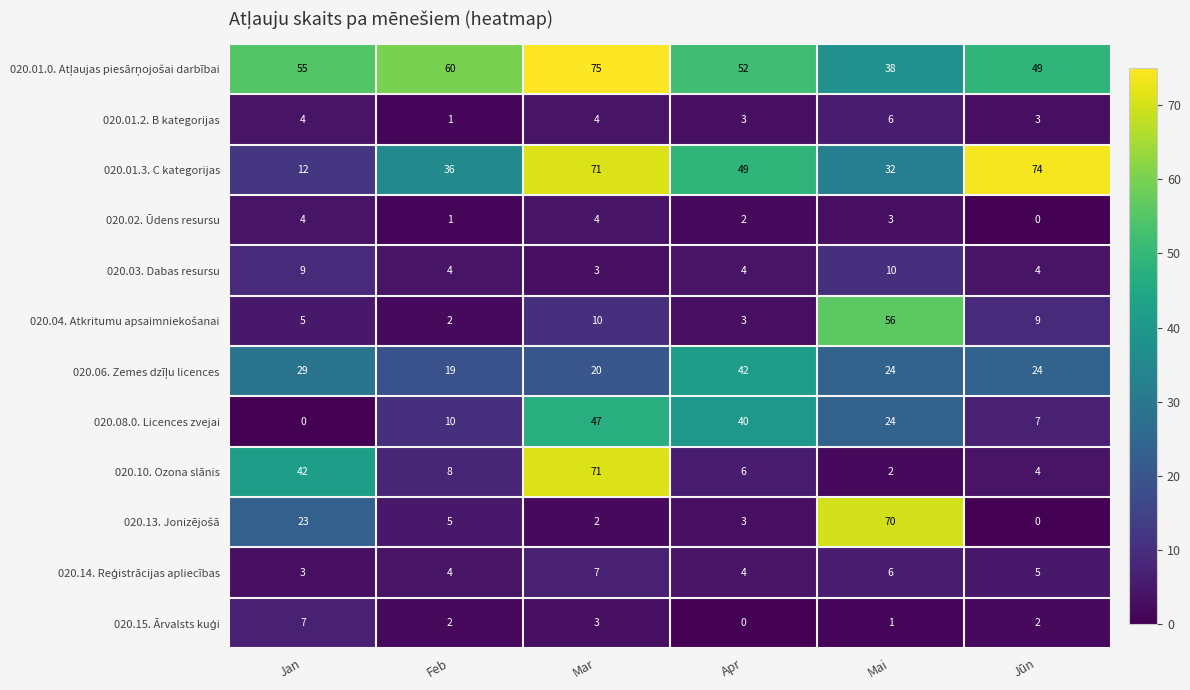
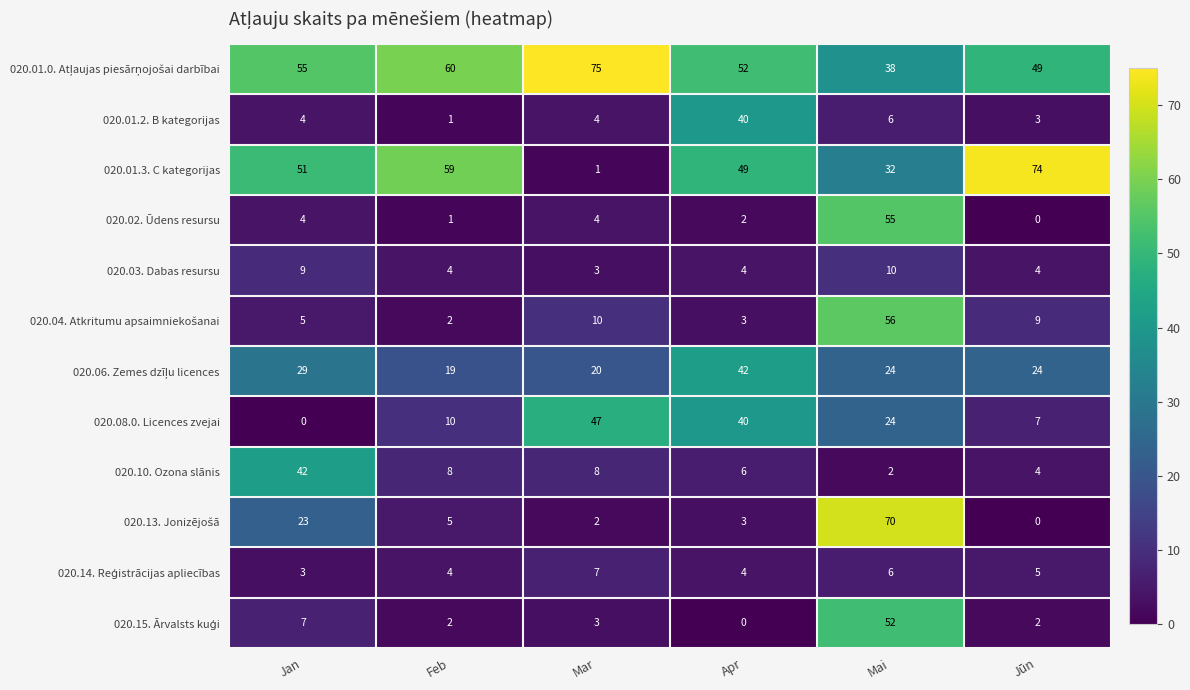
020.01.2. B kategorijas, Apr: 3 -> 40
020.01.3. C kategorijas, Jan: 12 -> 51
020.01.3. C kategorijas, Feb: 36 -> 59
020.01.3. C kategorijas, Mar: 71 -> 1
020.02. Ūdens resursu, Mai: 3 -> 55
020.10. Ozona slānis, Mar: 71 -> 8
020.15. Ārvalsts kuģi, Mai: 1 -> 52
